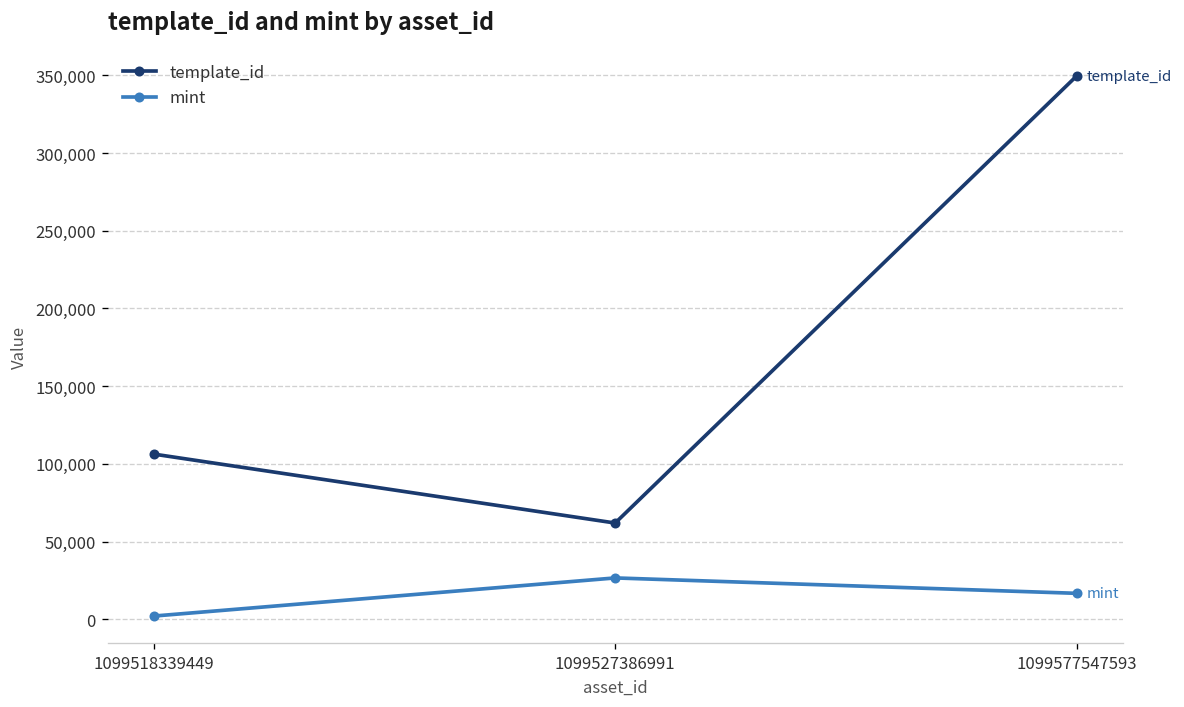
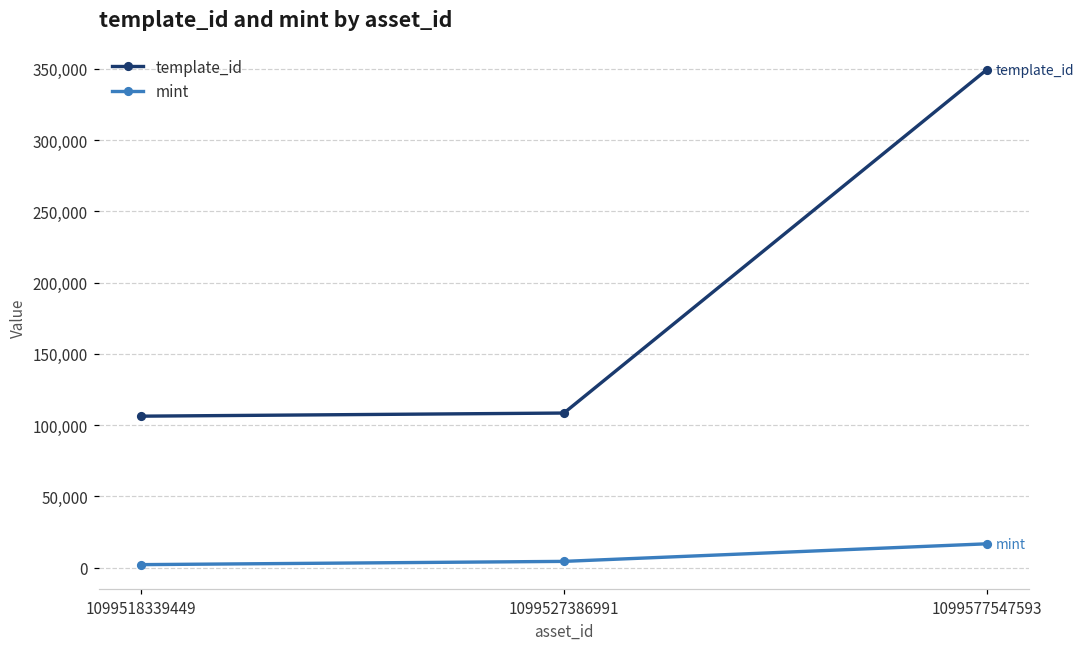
template_id, 1099527386991: 62,000 -> 108,000
mint, 1099527386991: 27,000 -> 4,000
